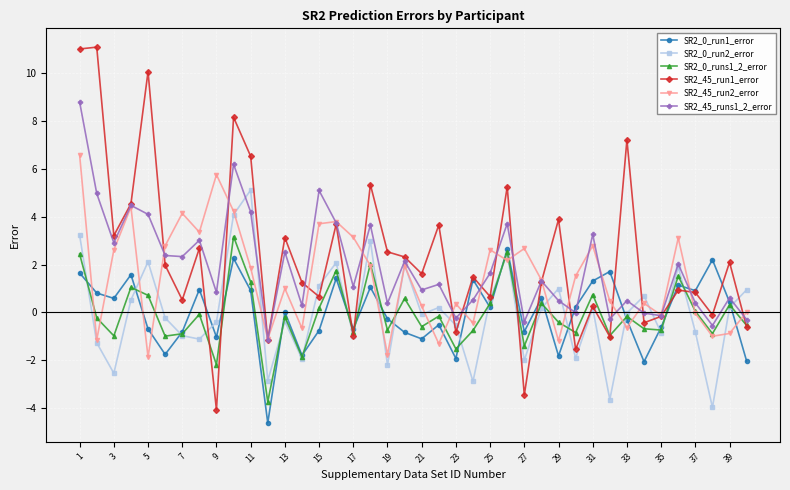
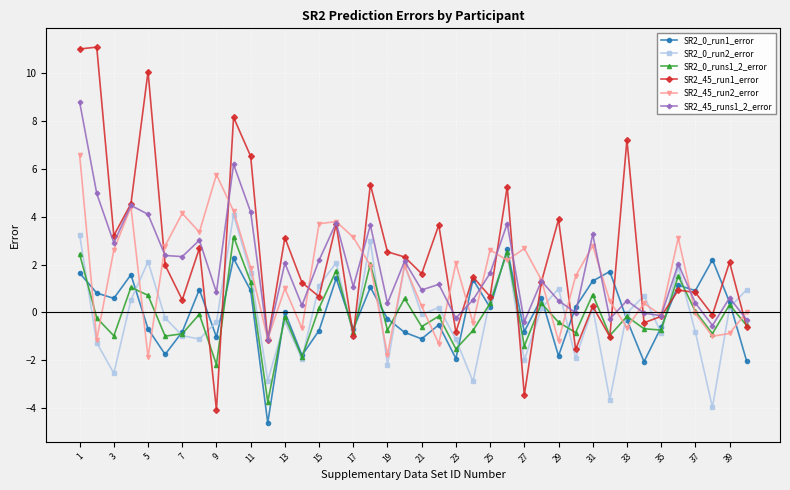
SR2_0_run2_error, 11: 5.1 -> 1.6
SR2_45_runs1_2_error, 13: 2.5 -> 2.1
SR2_45_runs1_2_error, 15: 5.1 -> 2.2
SR2_0_run2_error, 23: -0.5 -> -1.1
SR2_45_run2_error, 23: 0.4 -> 2.1
